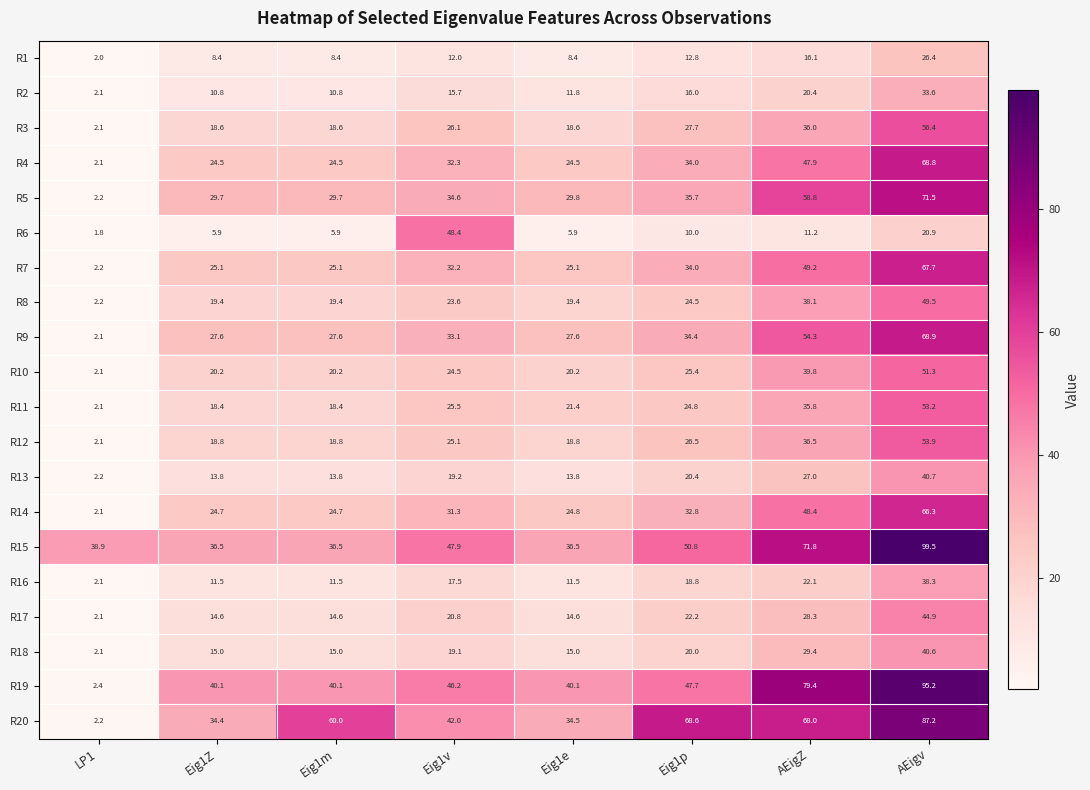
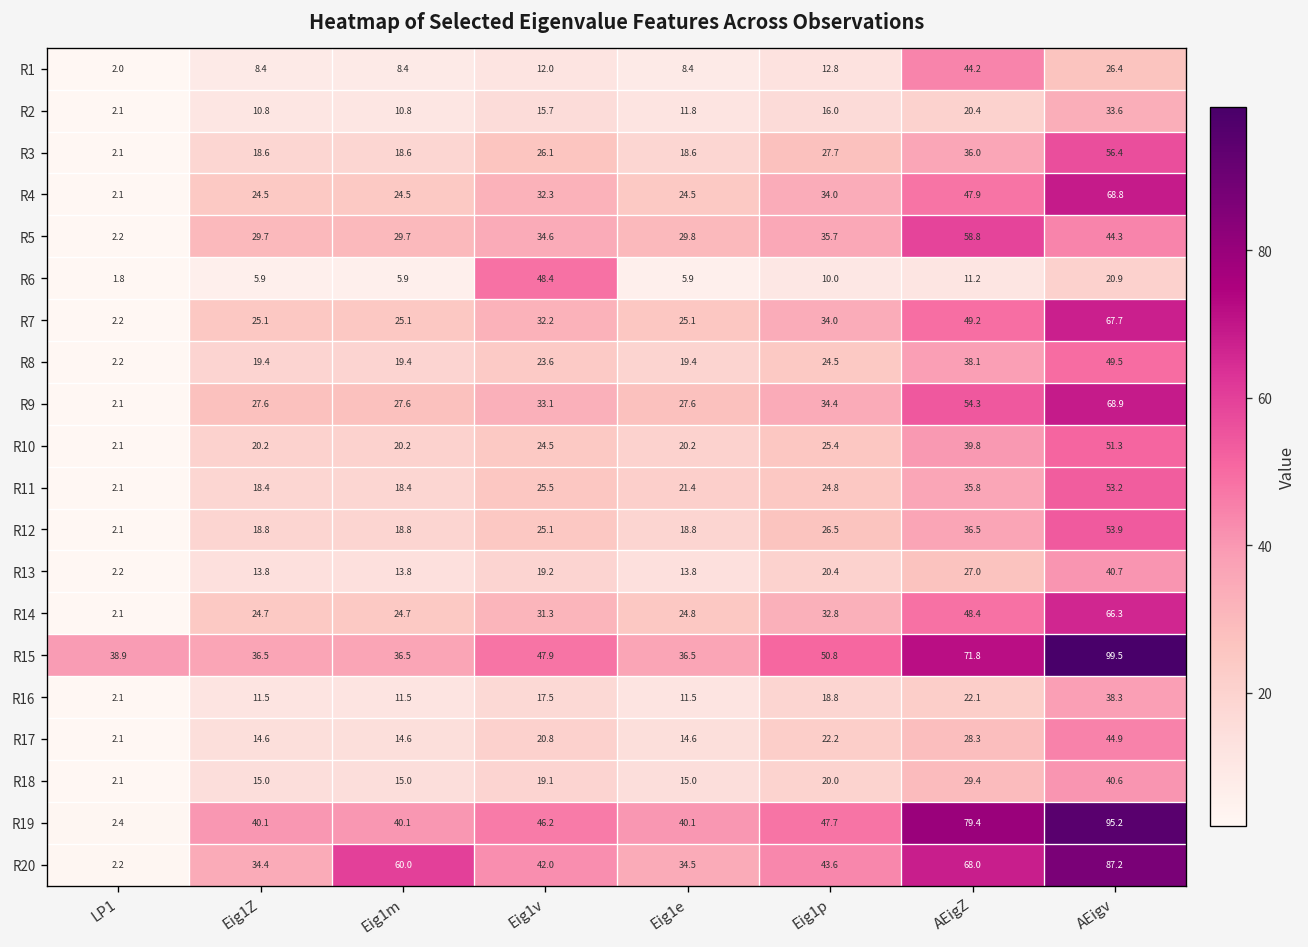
R1, AEigZ: 16.1 -> 44.2
R5, AEigv: 71.5 -> 44.3
R20, Eig1p: 68.6 -> 43.6
